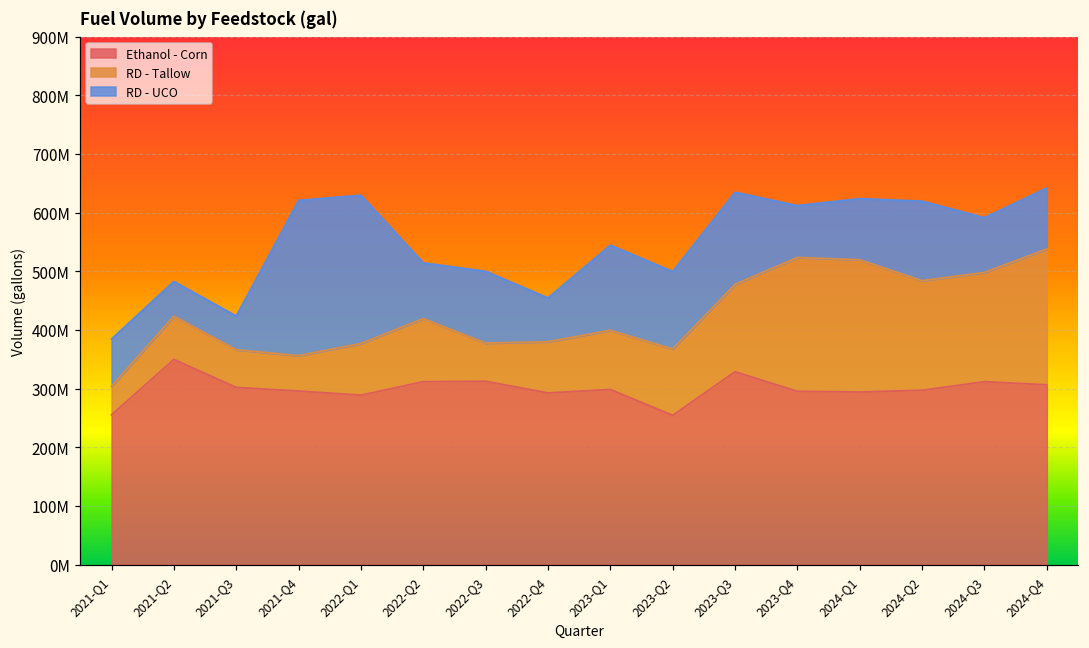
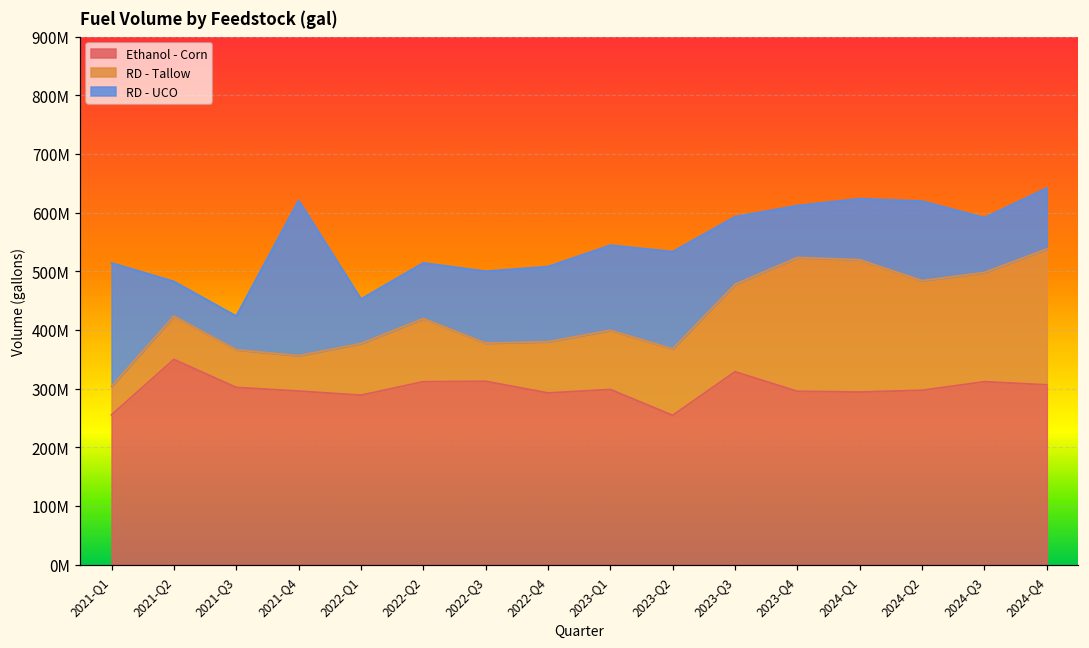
RD - UCO, 2021-Q1: 80000000 -> 210000000
RD - UCO, 2022-Q1: 250000000 -> 80000000
RD - UCO, 2022-Q4: 70000000 -> 130000000
RD - UCO, 2023-Q2: 130000000 -> 170000000
RD - UCO, 2023-Q3: 160000000 -> 120000000
